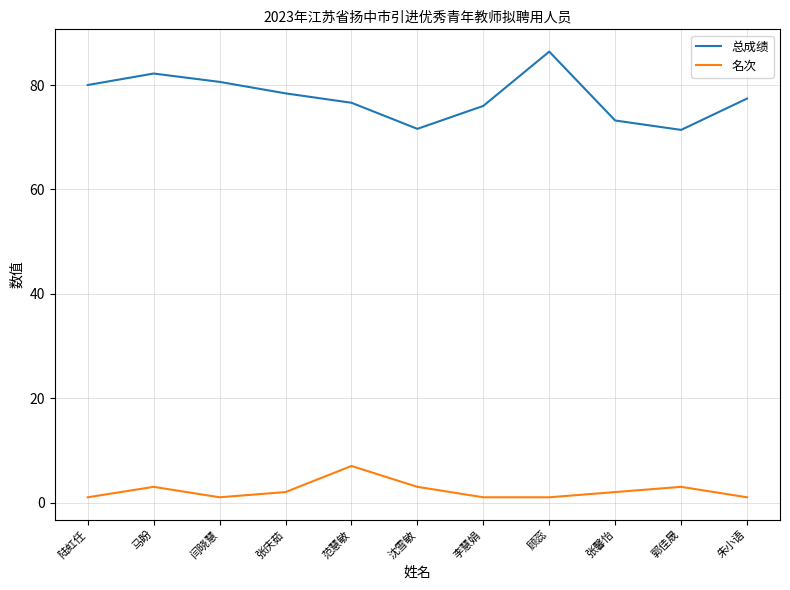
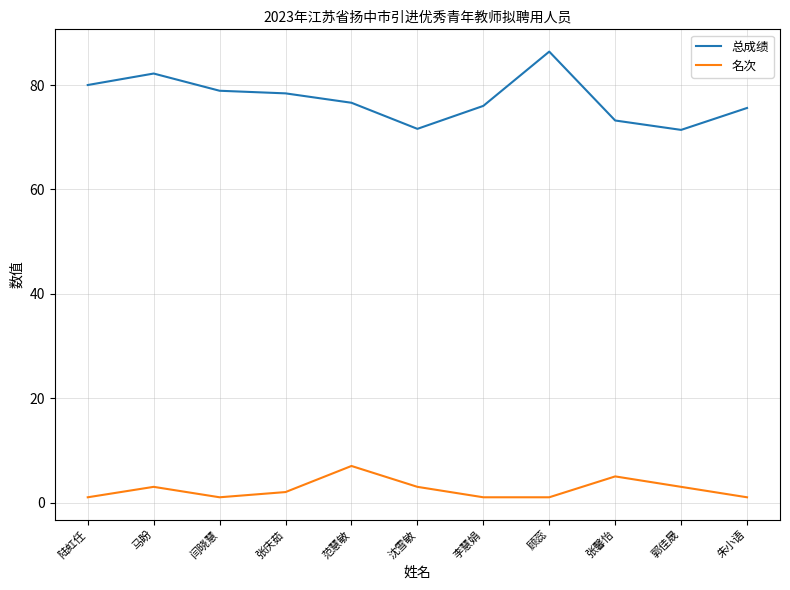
总成绩, 闫晓慧: 81 -> 79
名次, 张馨怡: 2 -> 5
总成绩, 朱小语: 77 -> 76
